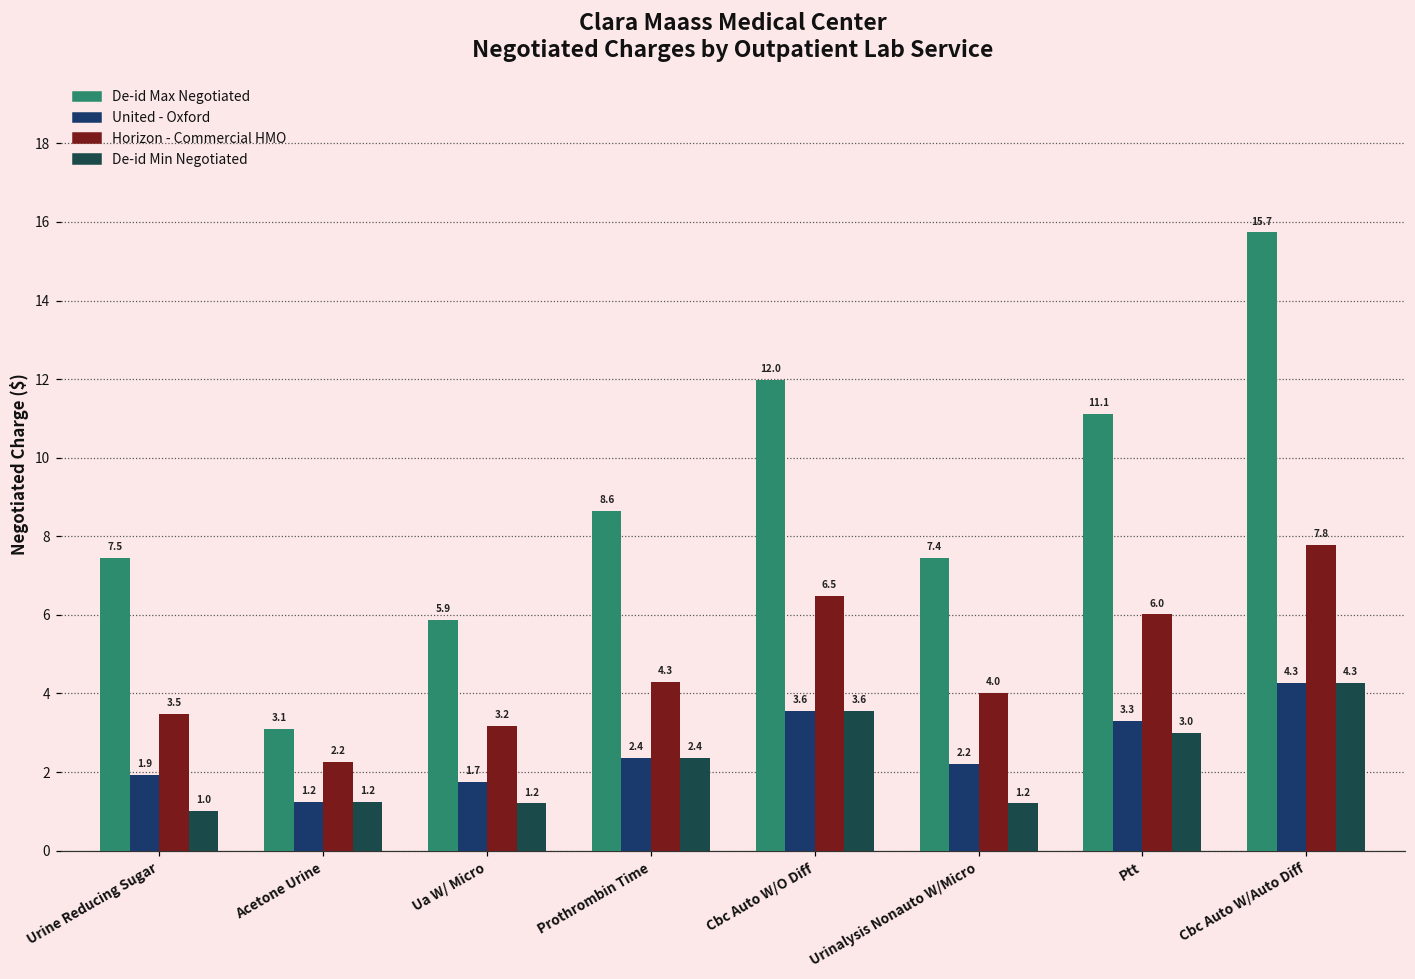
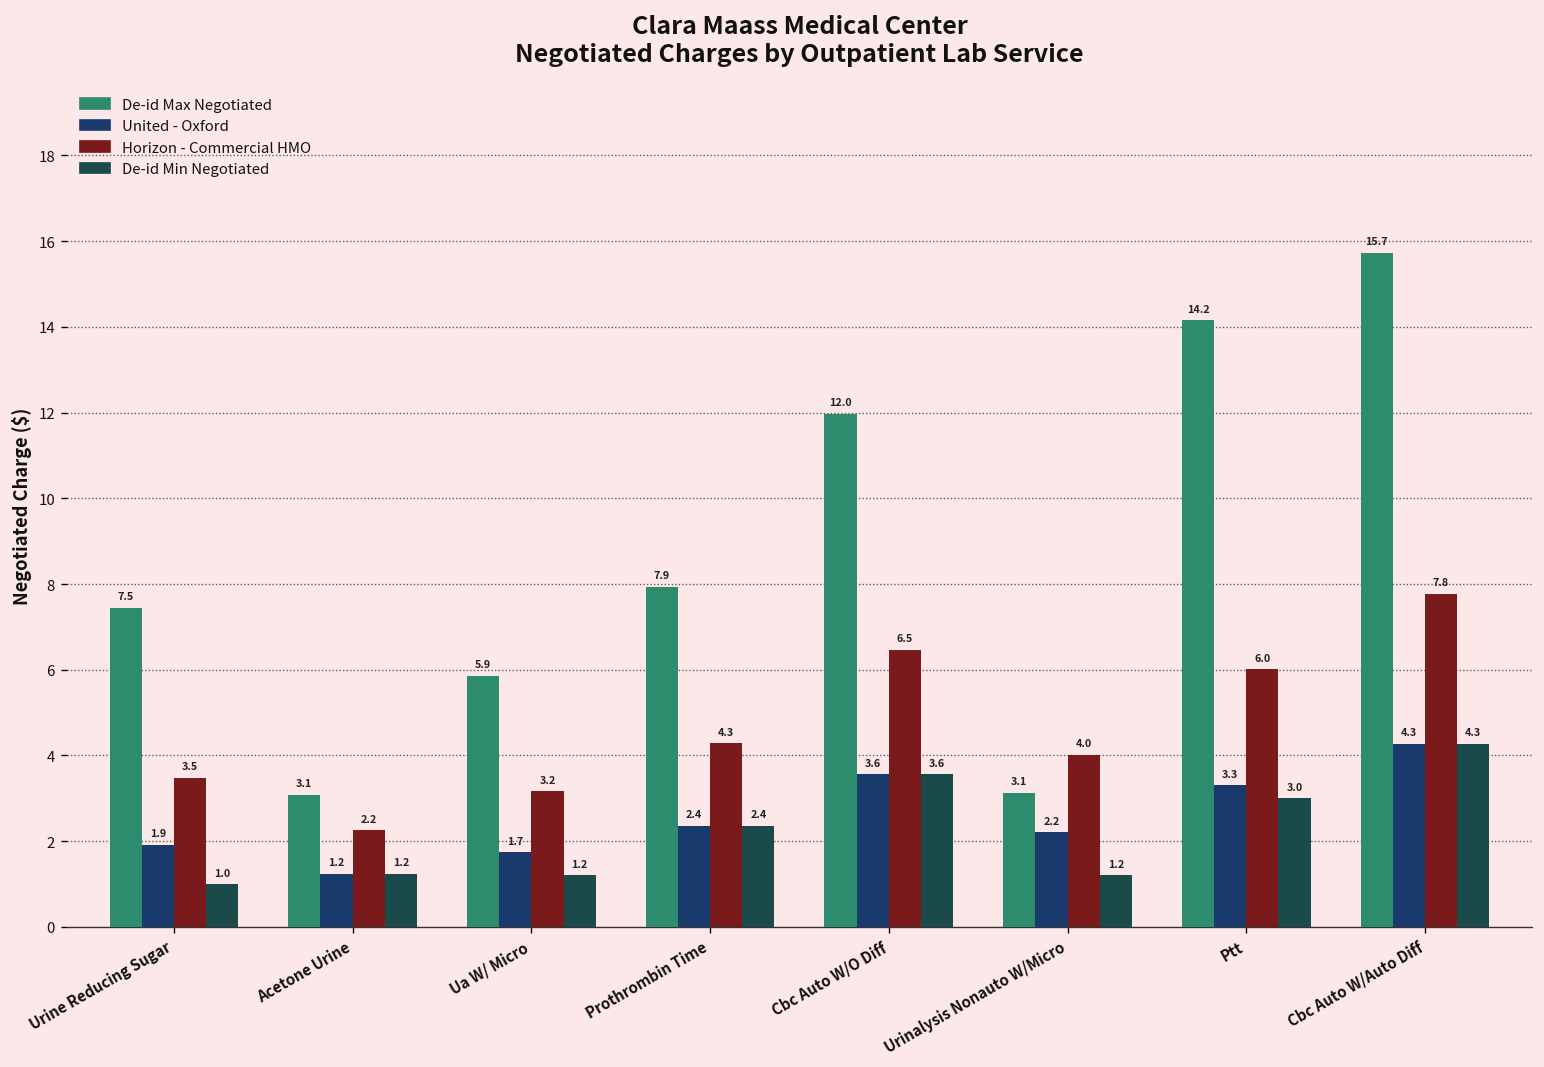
De-id Max Negotiated, Prothrombin Time: 8.6 -> 7.9
De-id Max Negotiated, Urinalysis Nonauto W/Micro: 7.4 -> 3.1
De-id Max Negotiated, Ptt: 11.1 -> 14.2
